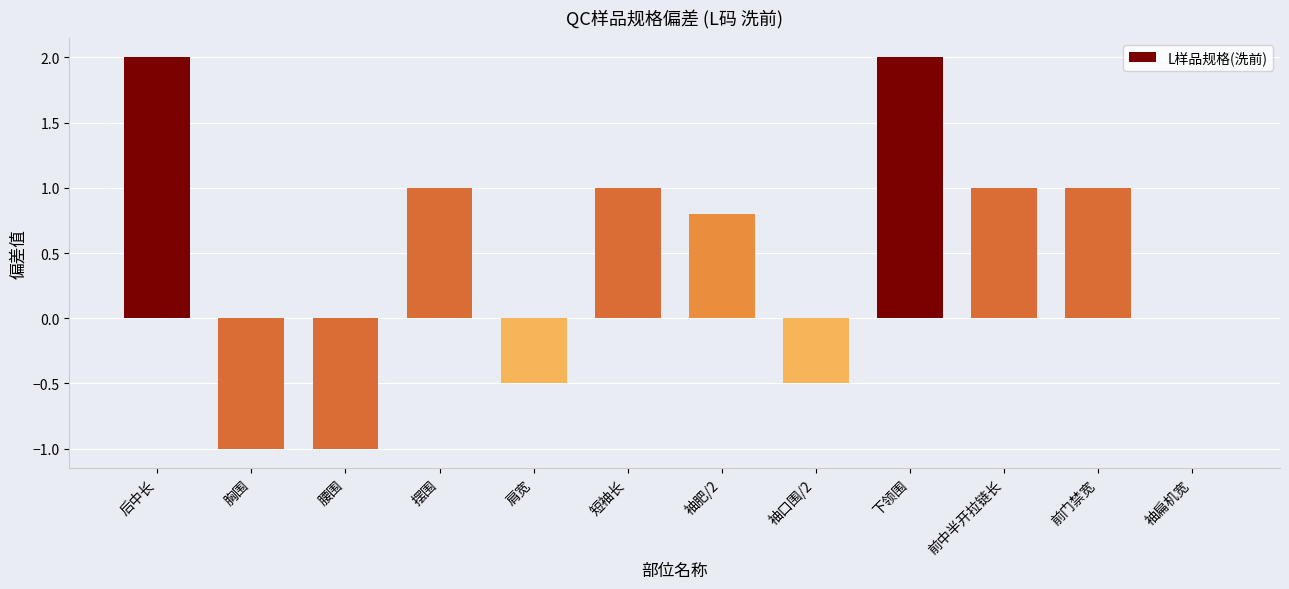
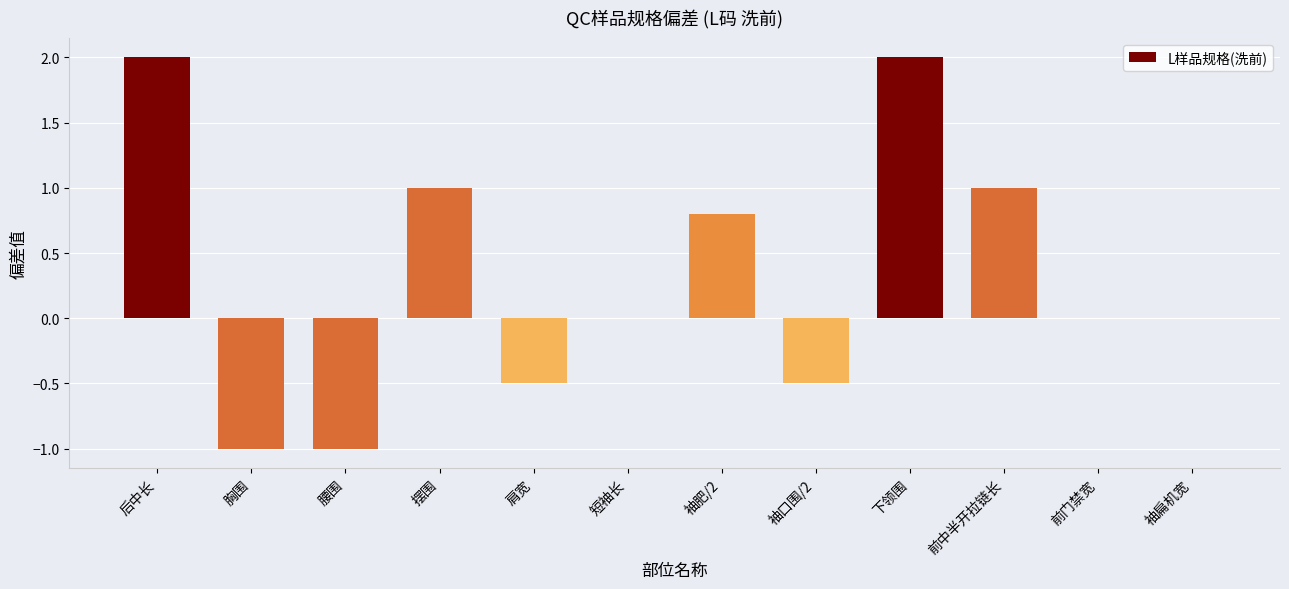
短袖长: 1 -> 0
前门禁宽: 1 -> 0
